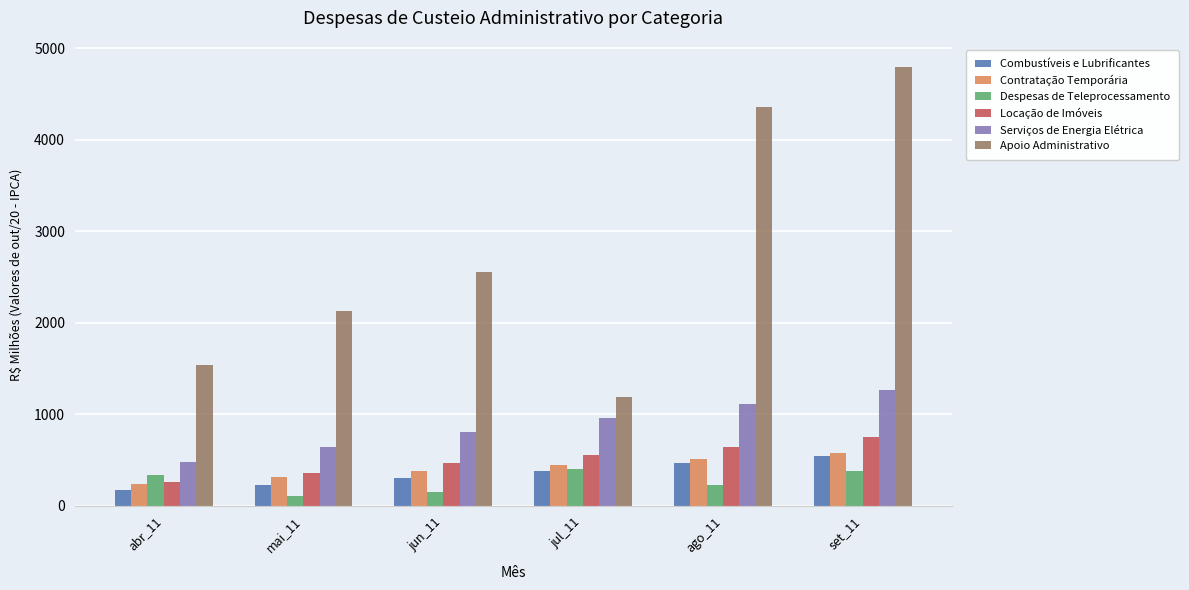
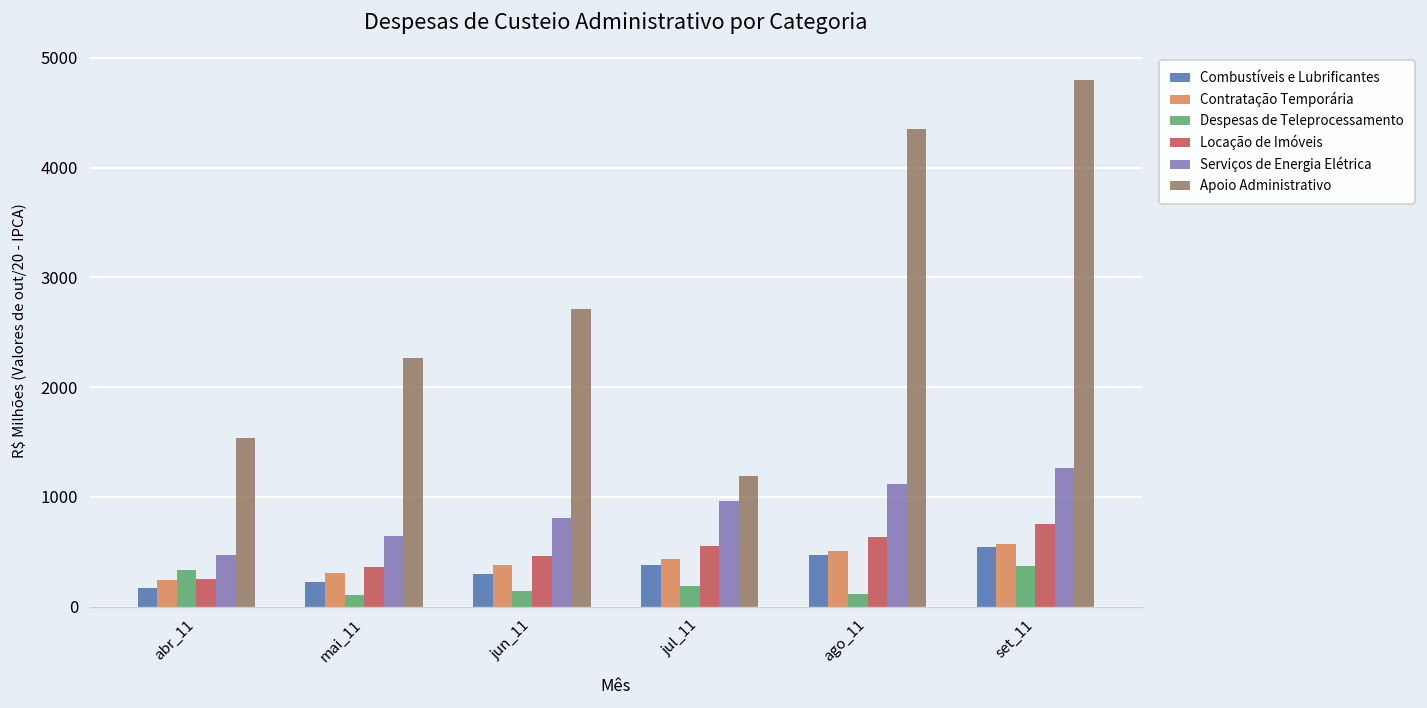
Apoio Administrativo, mai_11: 2100 -> 2300
Apoio Administrativo, jun_11: 2600 -> 2700
Despesas de Teleprocessamento, jul_11: 400 -> 200
Despesas de Teleprocessamento, ago_11: 200 -> 100
